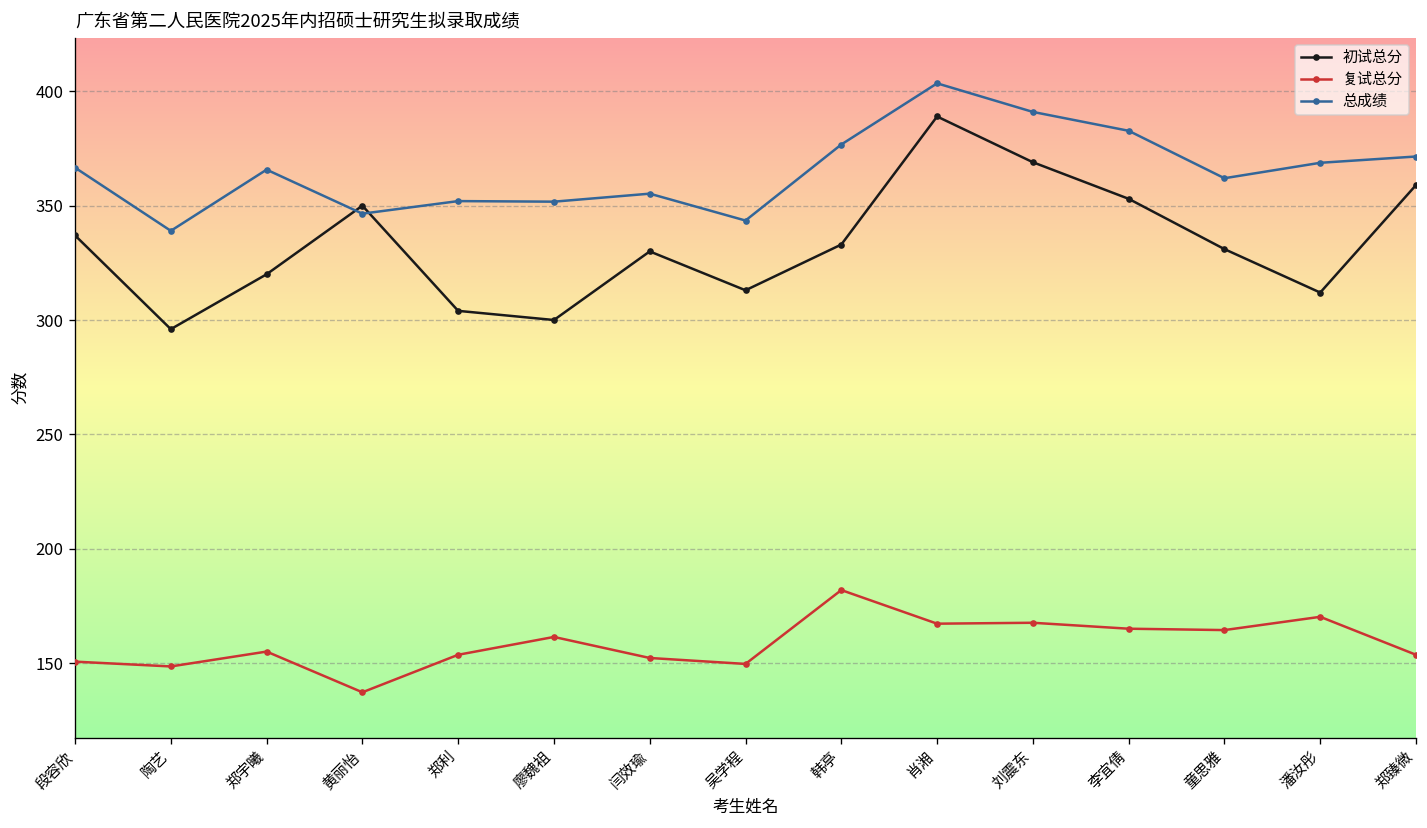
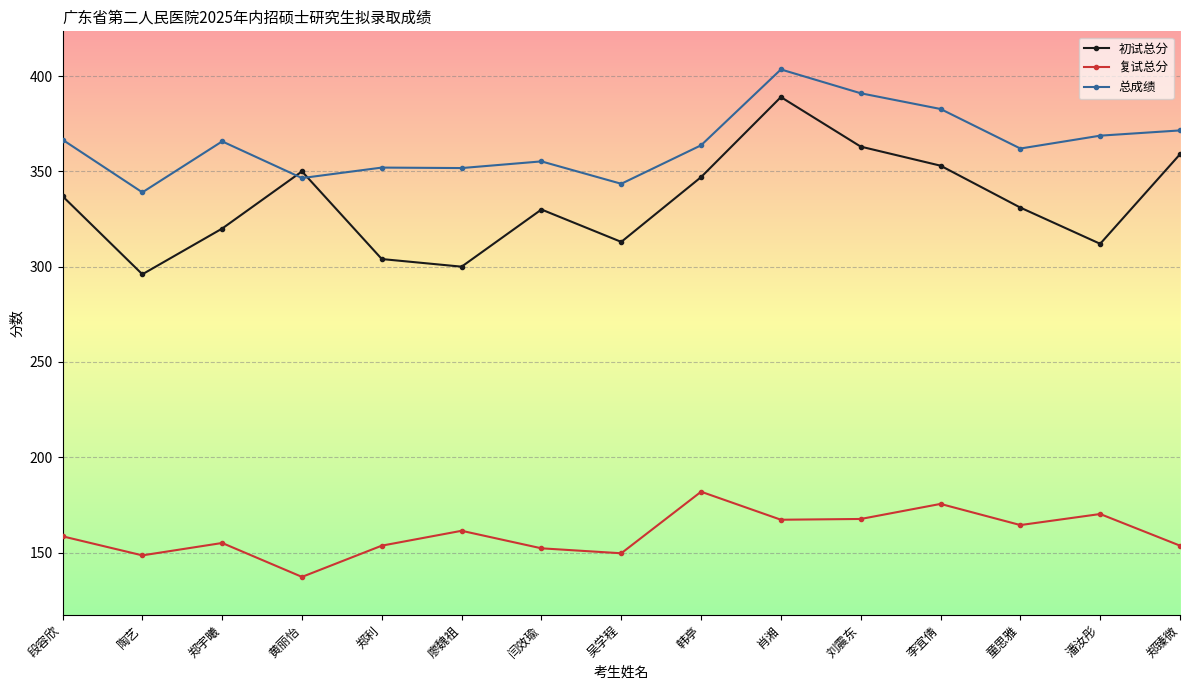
复试总分, 段容欣: 151 -> 159
初试总分, 韩亭: 333 -> 347
总成绩, 韩亭: 377 -> 364
初试总分, 刘震东: 369 -> 363
复试总分, 李宜倩: 165 -> 176
